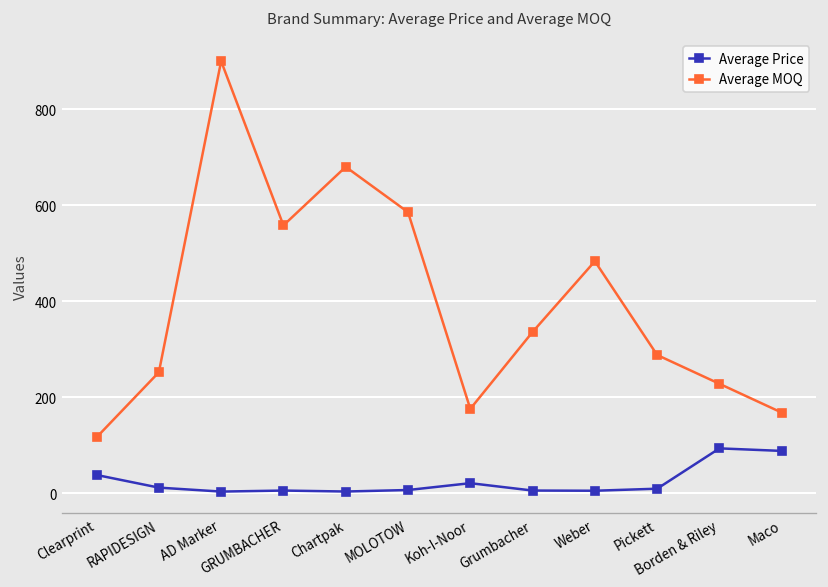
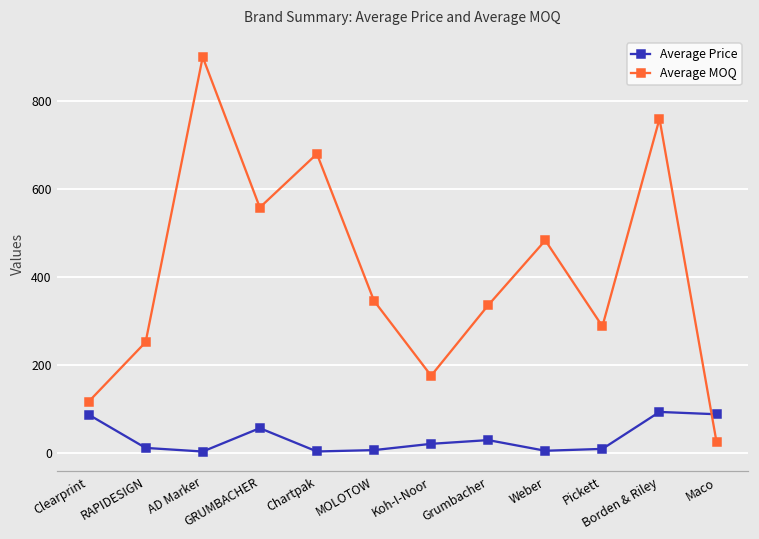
Average Price, Clearprint: 40 -> 90
Average Price, GRUMBACHER: 10 -> 60
Average MOQ, MOLOTOW: 590 -> 350
Average Price, Grumbacher: 10 -> 30
Average MOQ, Borden & Riley: 230 -> 760
Average MOQ, Maco: 170 -> 20
